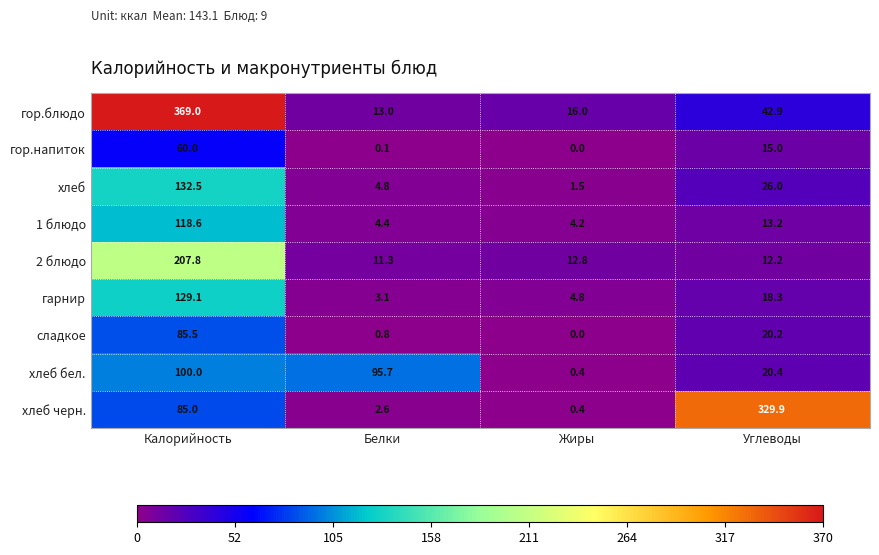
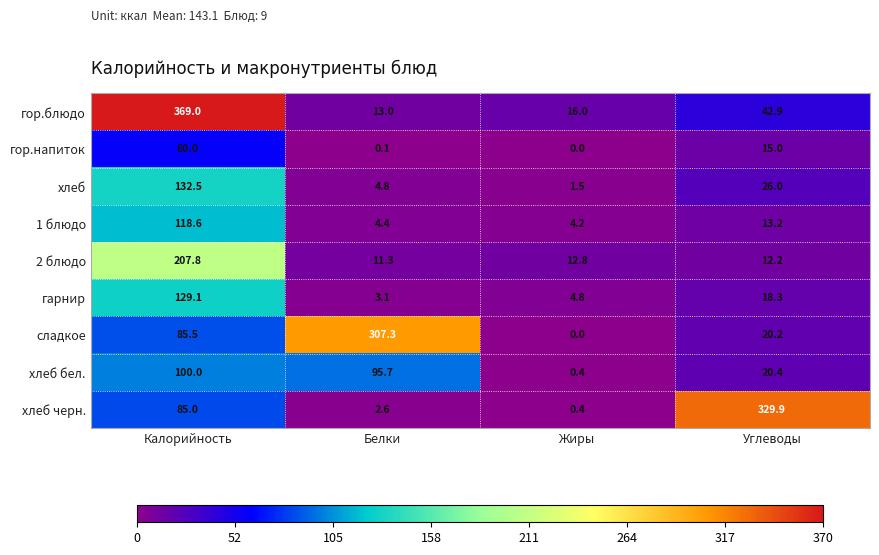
сладкое, Белки: 0.8 -> 307.3
